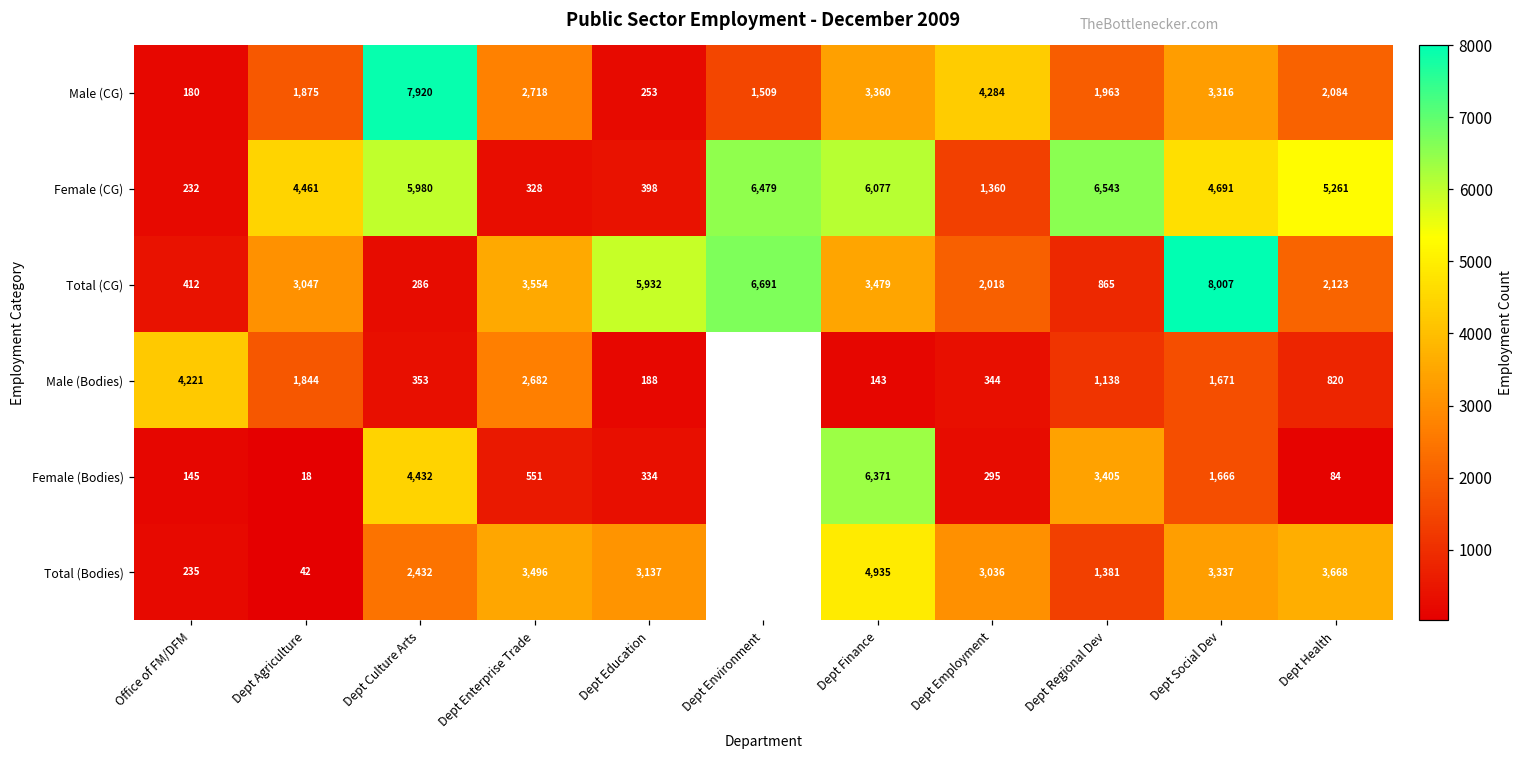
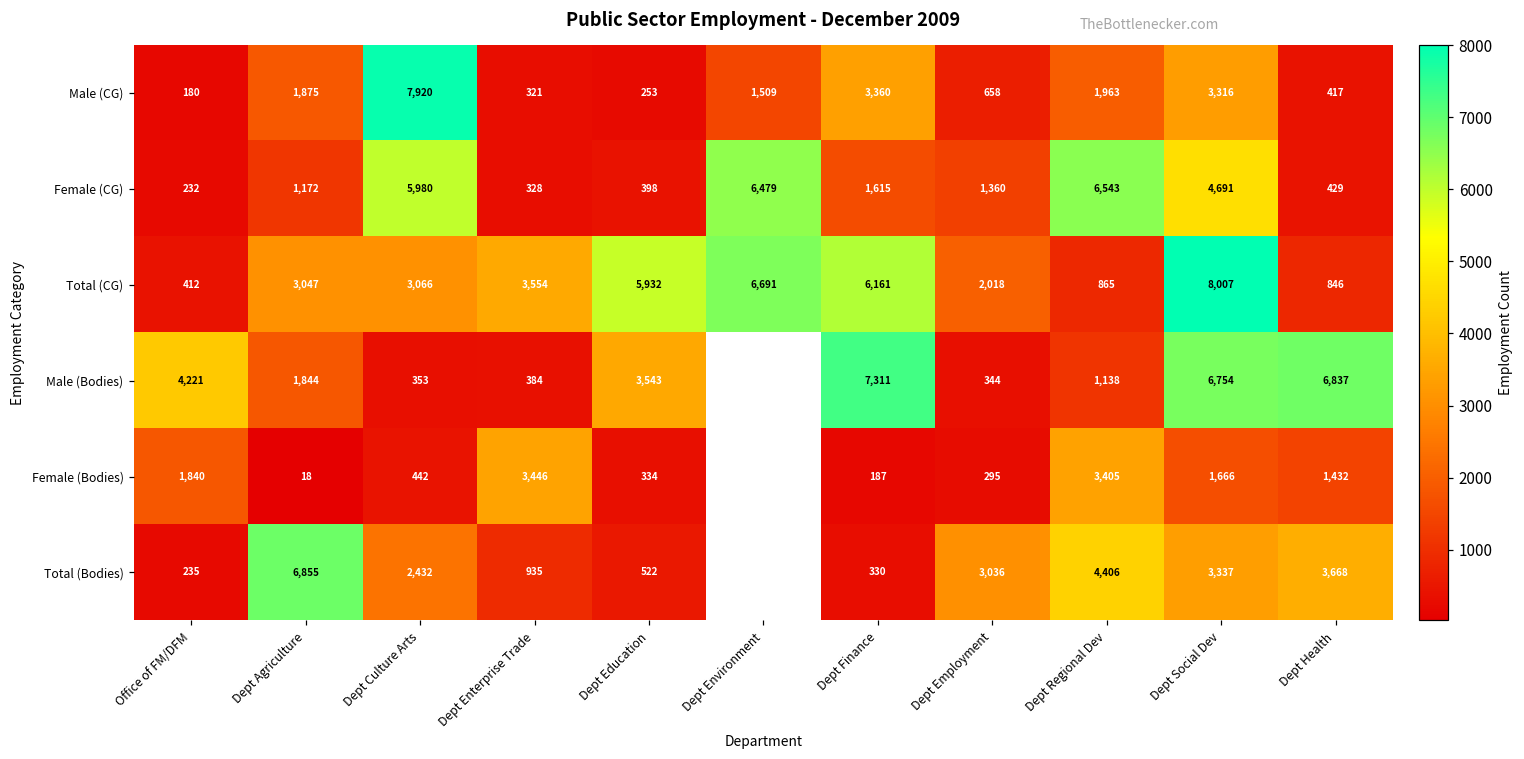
Male (CG), Dept Enterprise Trade: 2,718 -> 321
Male (CG), Dept Employment: 4,284 -> 658
Male (CG), Dept Health: 2,084 -> 417
Female (CG), Dept Agriculture: 4,461 -> 1,172
Female (CG), Dept Finance: 6,077 -> 1,615
Female (CG), Dept Health: 5,261 -> 429
Total (CG), Dept Culture Arts: 286 -> 3,066
Total (CG), Dept Finance: 3,479 -> 6,161
Total (CG), Dept Health: 2,123 -> 846
Male (Bodies), Dept Enterprise Trade: 2,682 -> 384
Male (Bodies), Dept Education: 188 -> 3,543
Male (Bodies), Dept Finance: 143 -> 7,311
Male (Bodies), Dept Social Dev: 1,671 -> 6,754
Male (Bodies), Dept Health: 820 -> 6,837
Female (Bodies), Office of FM/DFM: 145 -> 1,840
Female (Bodies), Dept Culture Arts: 4,432 -> 442
Female (Bodies), Dept Enterprise Trade: 551 -> 3,446
Female (Bodies), Dept Finance: 6,371 -> 187
Female (Bodies), Dept Health: 84 -> 1,432
Total (Bodies), Dept Agriculture: 42 -> 6,855
Total (Bodies), Dept Enterprise Trade: 3,496 -> 935
Total (Bodies), Dept Education: 3,137 -> 522
Total (Bodies), Dept Finance: 4,935 -> 330
Total (Bodies), Dept Regional Dev: 1,381 -> 4,406
